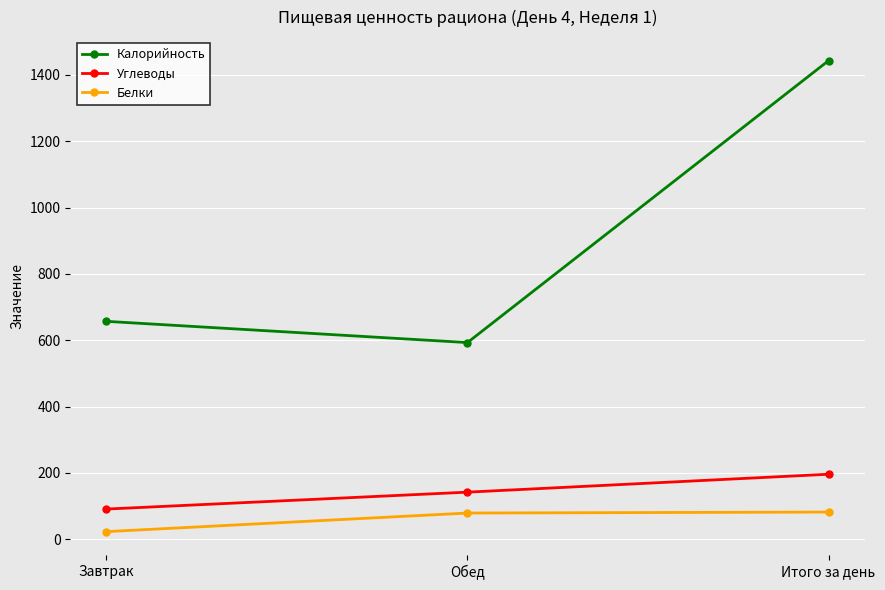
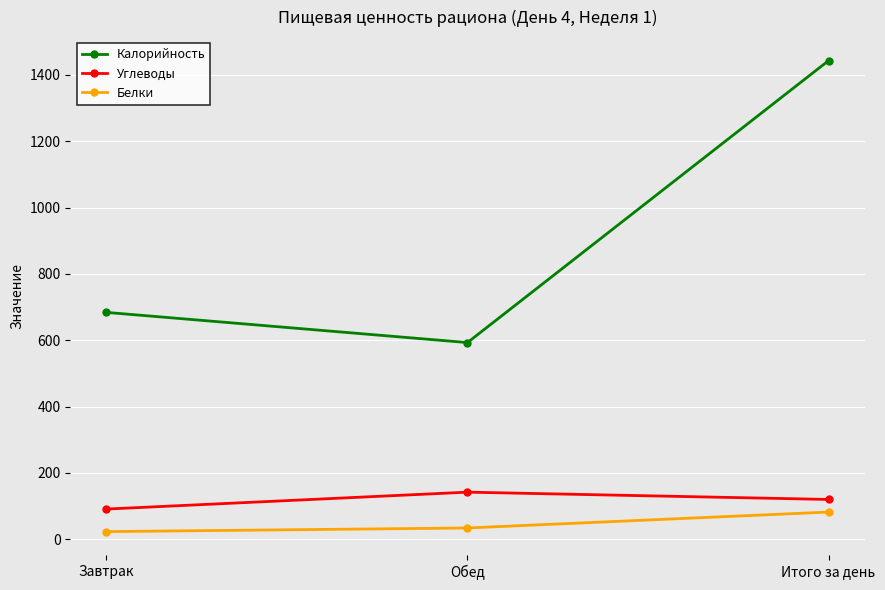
Калорийность, Завтрак: 660 -> 680
Белки, Обед: 80 -> 30
Углеводы, Итого за день: 200 -> 120
